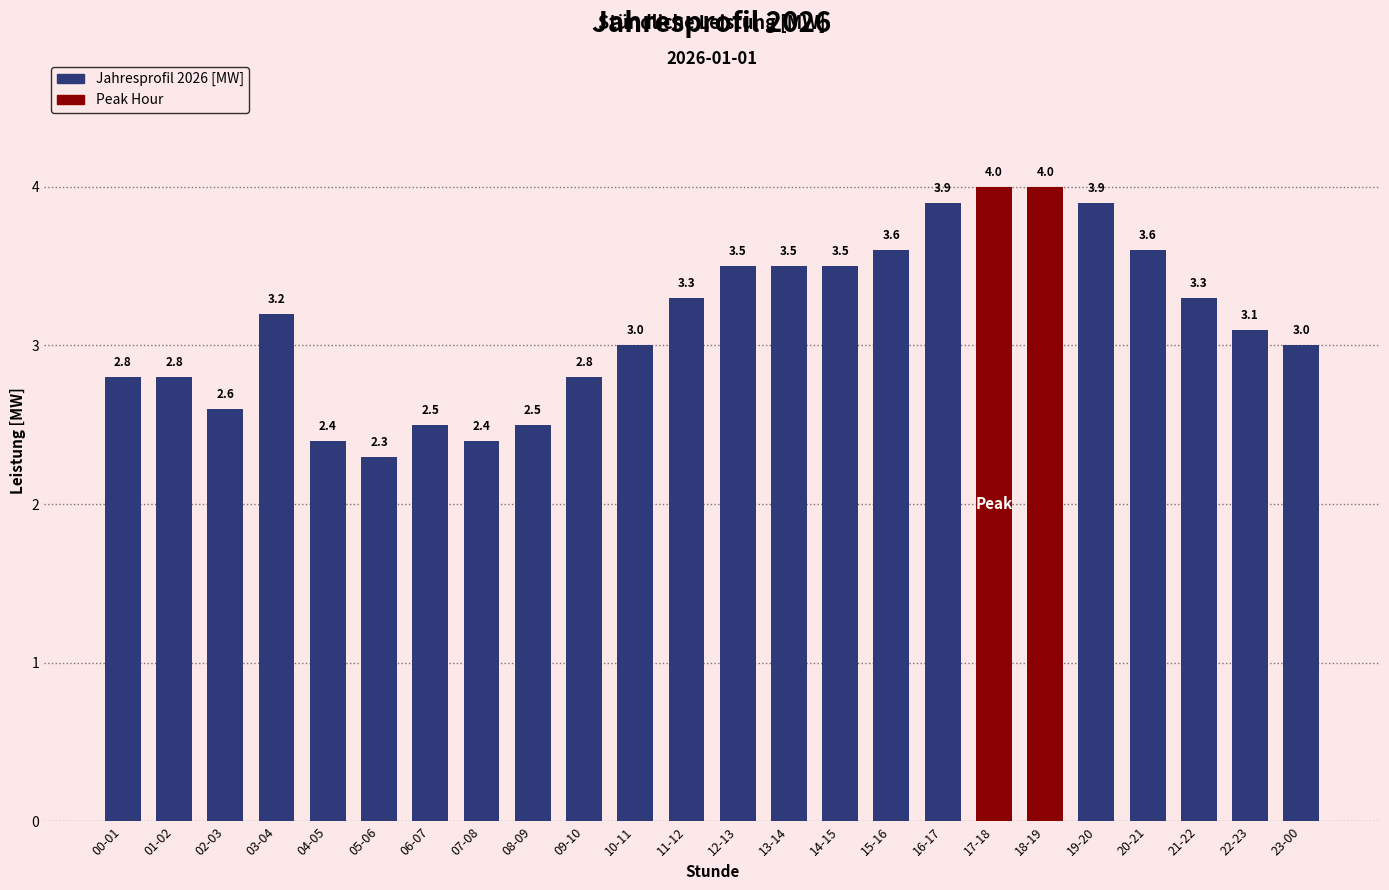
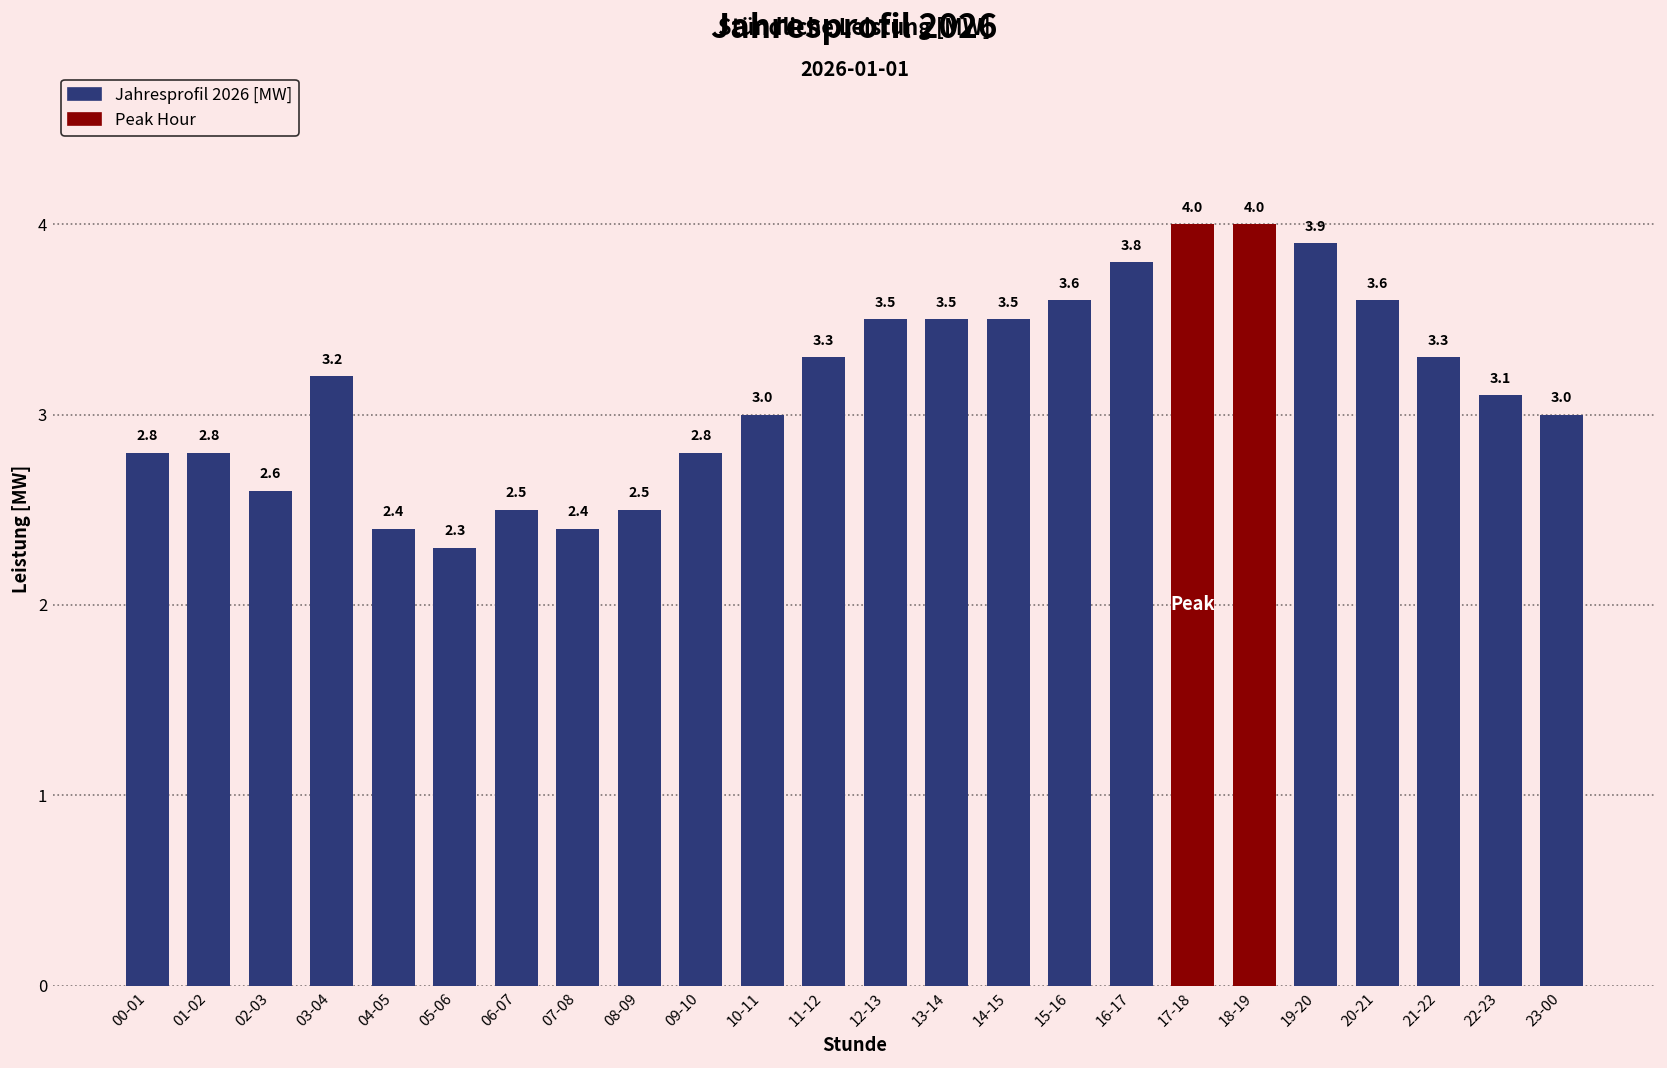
16-17: 3.9 -> 3.8
